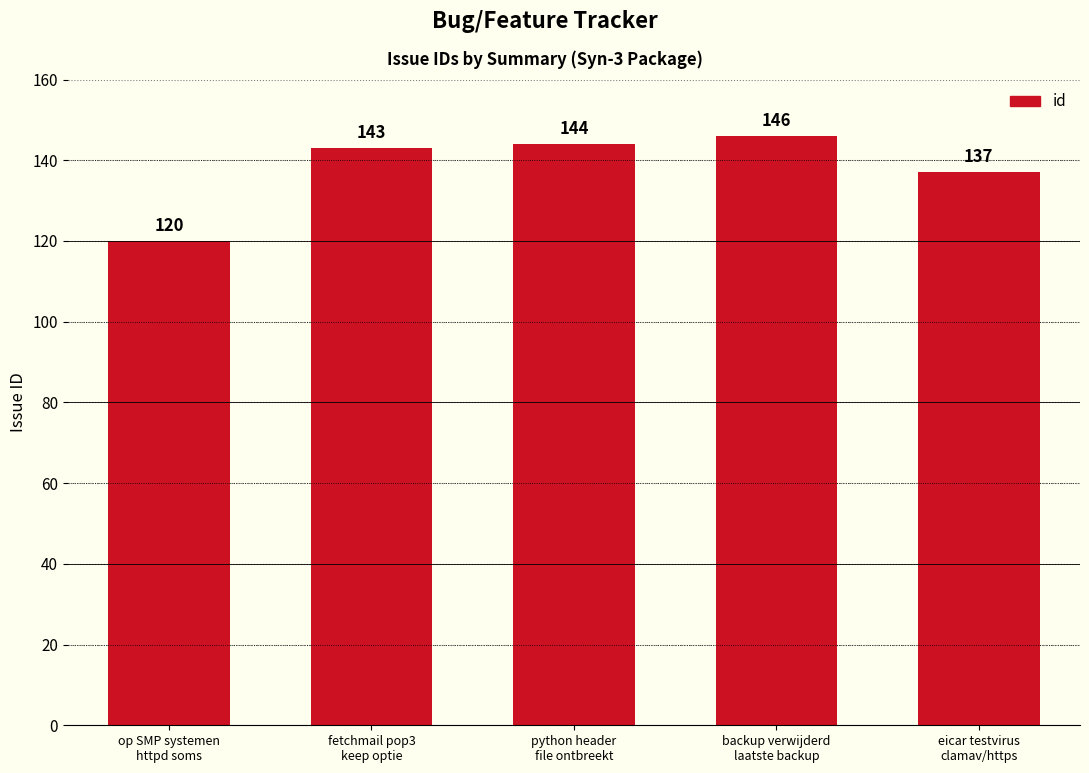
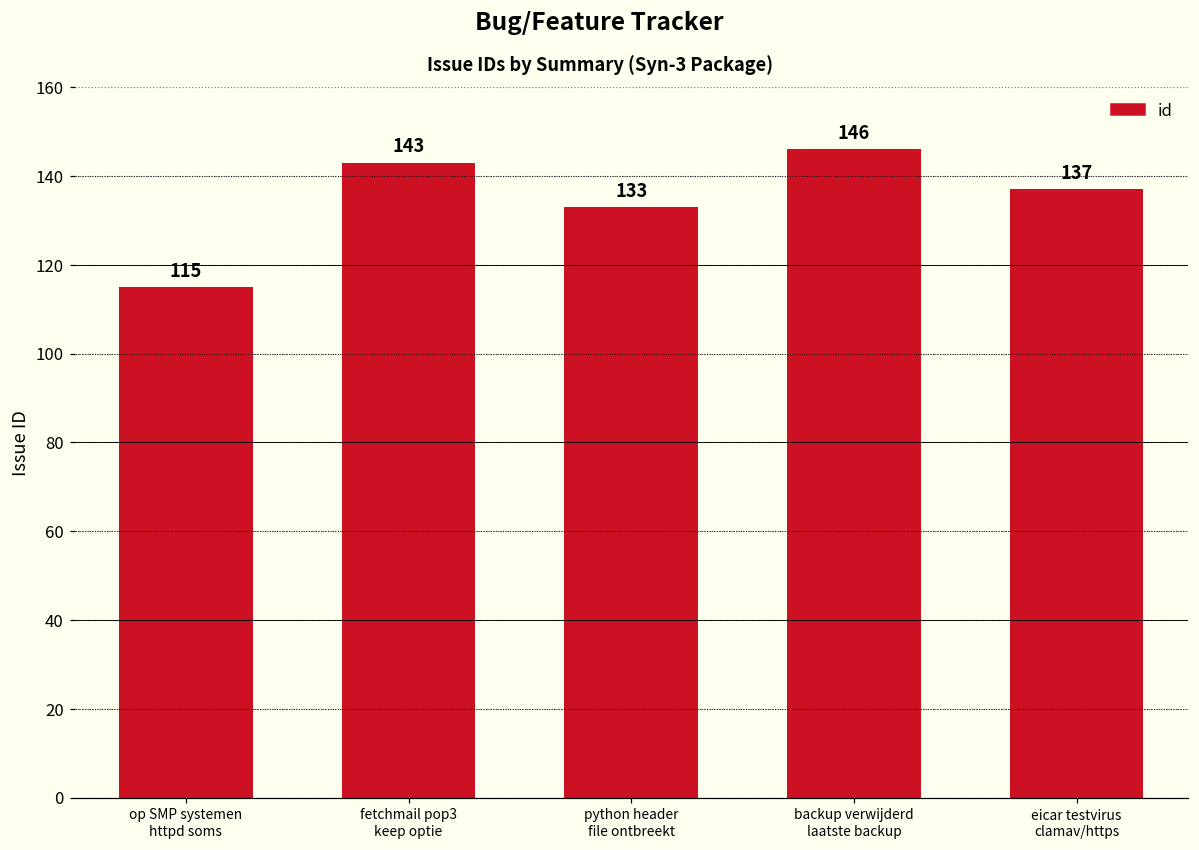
op SMP systemen httpd soms: 120 -> 115
python header file ontbreekt: 144 -> 133
